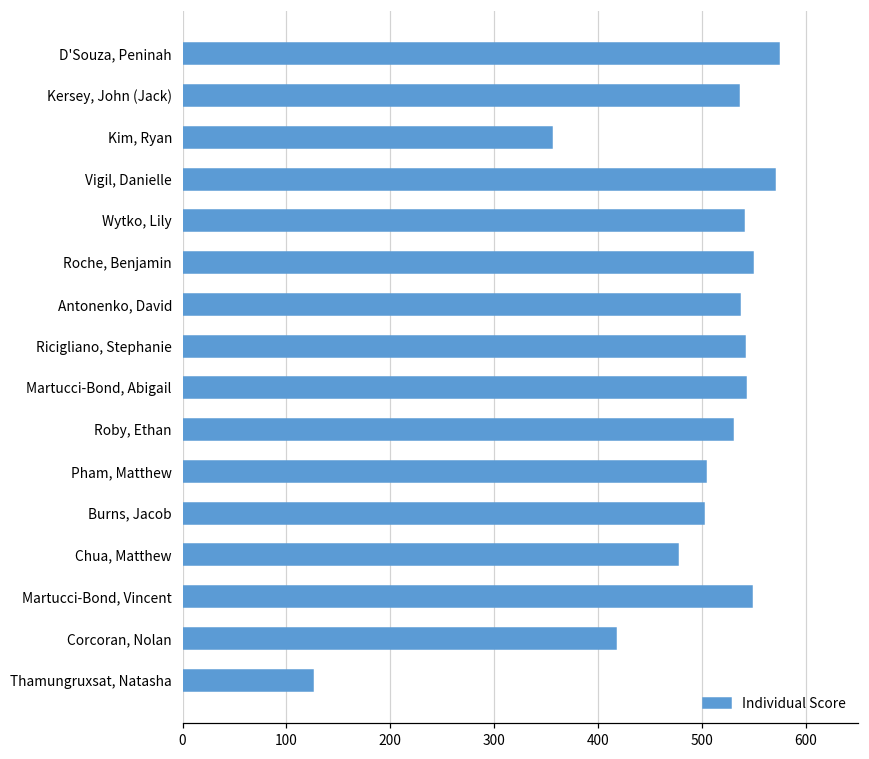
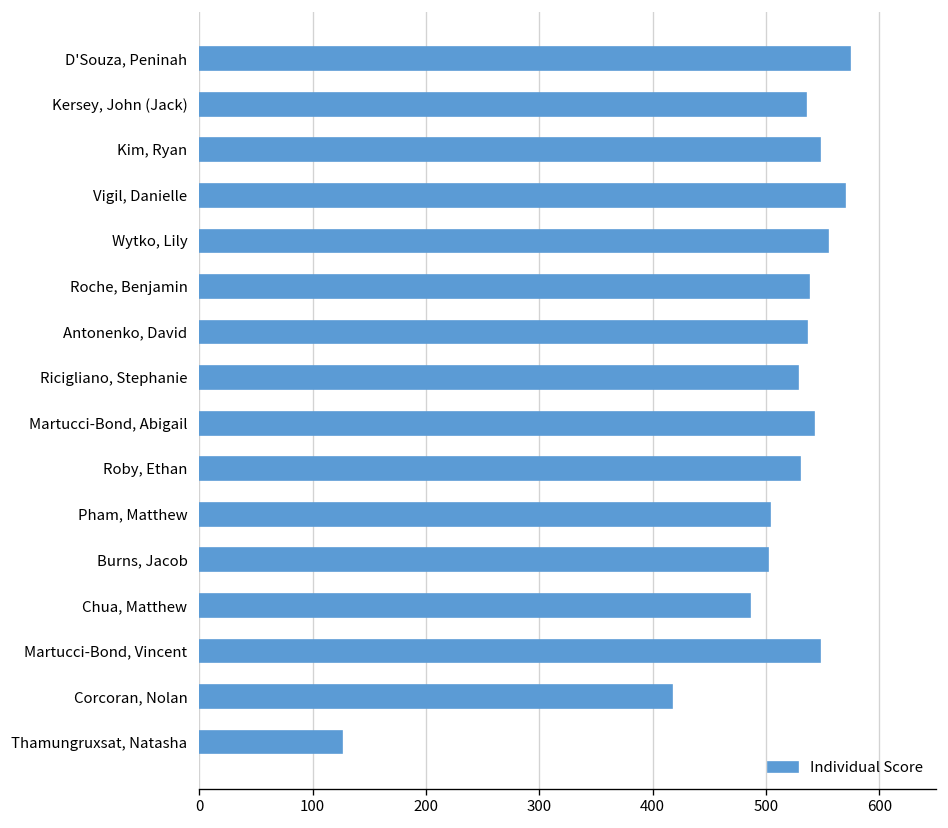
Kim, Ryan: 360 -> 550
Wytko, Lily: 540 -> 560
Roche, Benjamin: 550 -> 540
Ricigliano, Stephanie: 540 -> 530
Chua, Matthew: 480 -> 490
